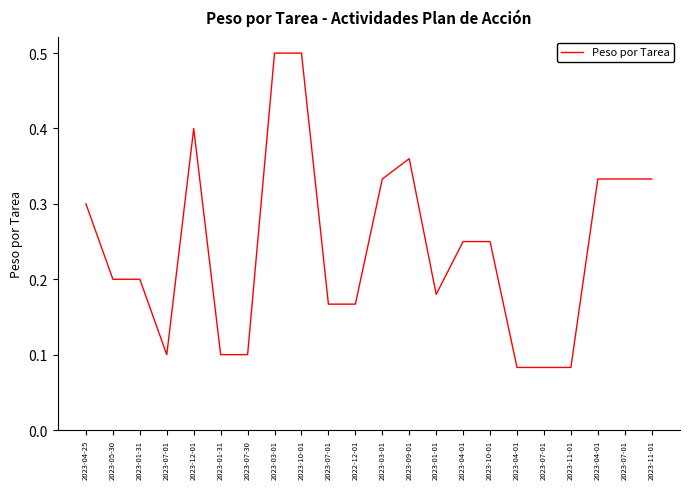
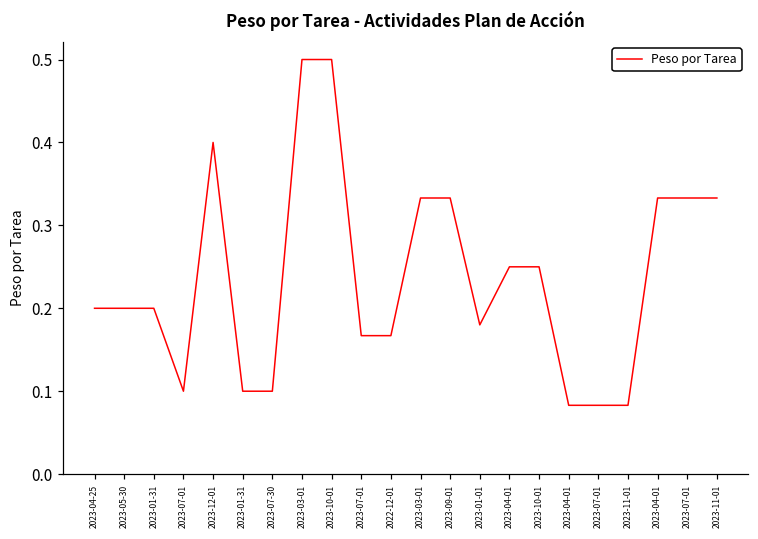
2023-04-25: 0.3 -> 0.2
2023-09-01: 0.36 -> 0.33
